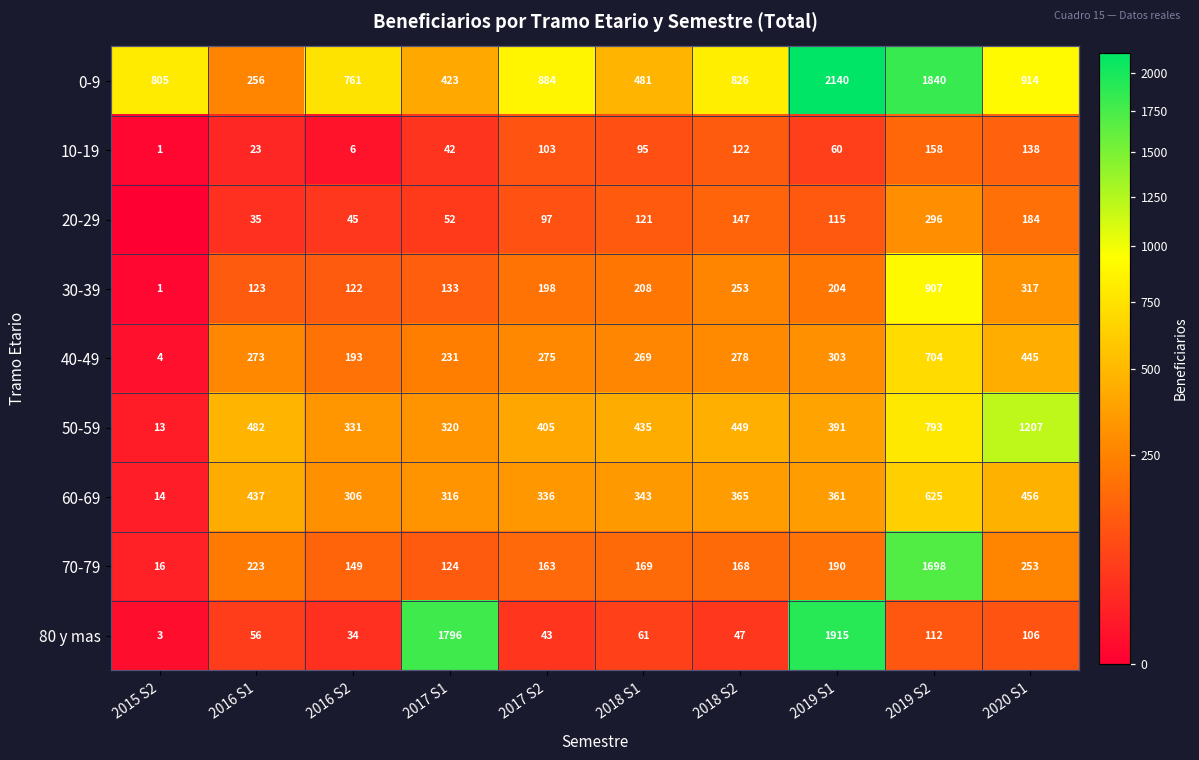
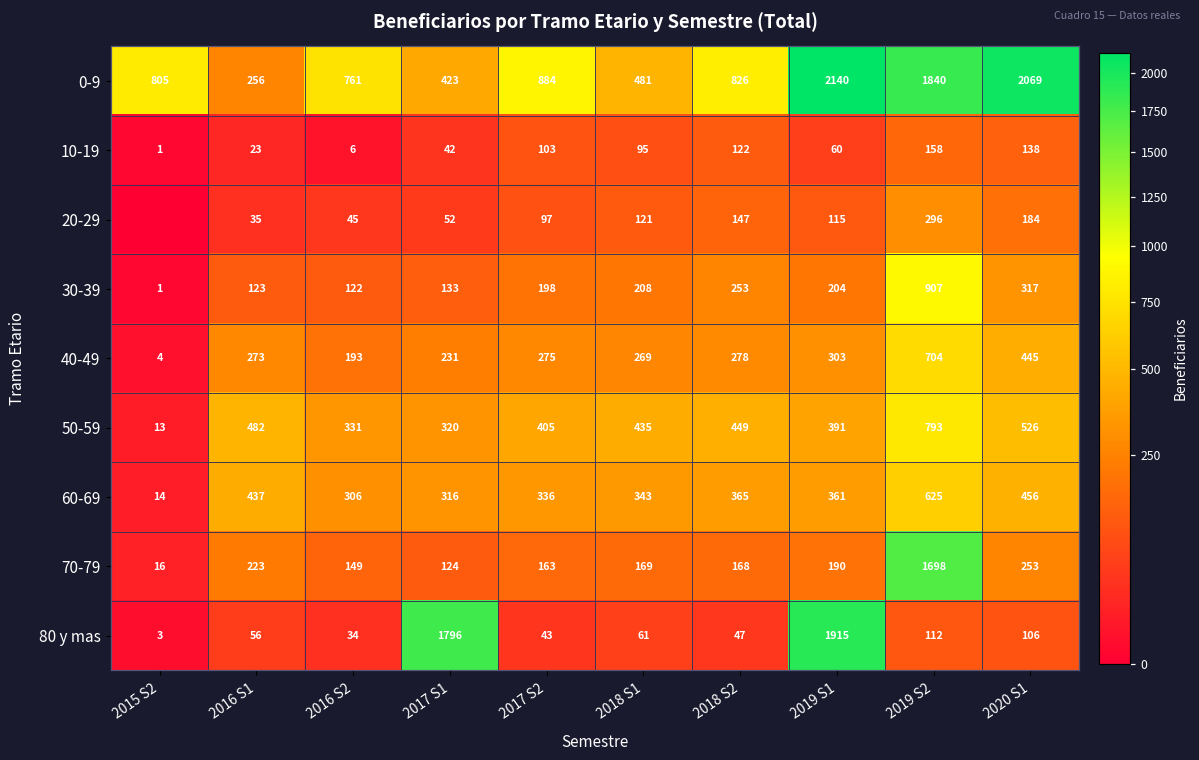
0-9, 2020 S1: 914 -> 2069
50-59, 2020 S1: 1207 -> 526
